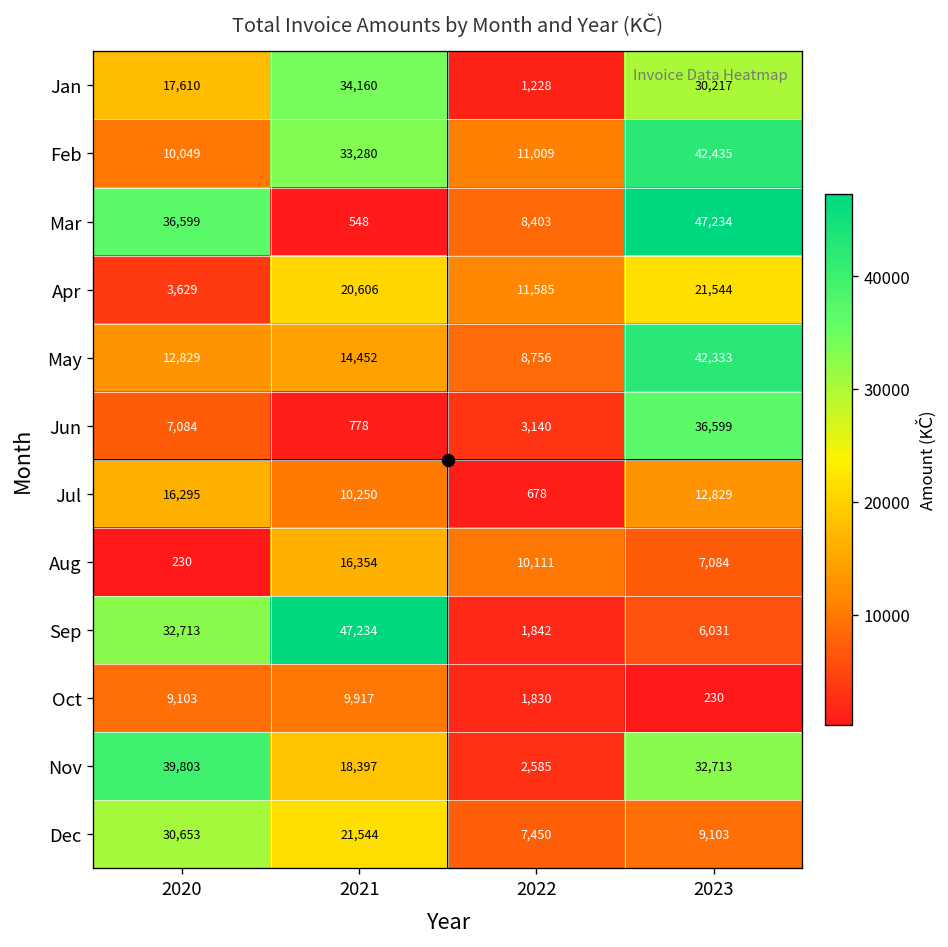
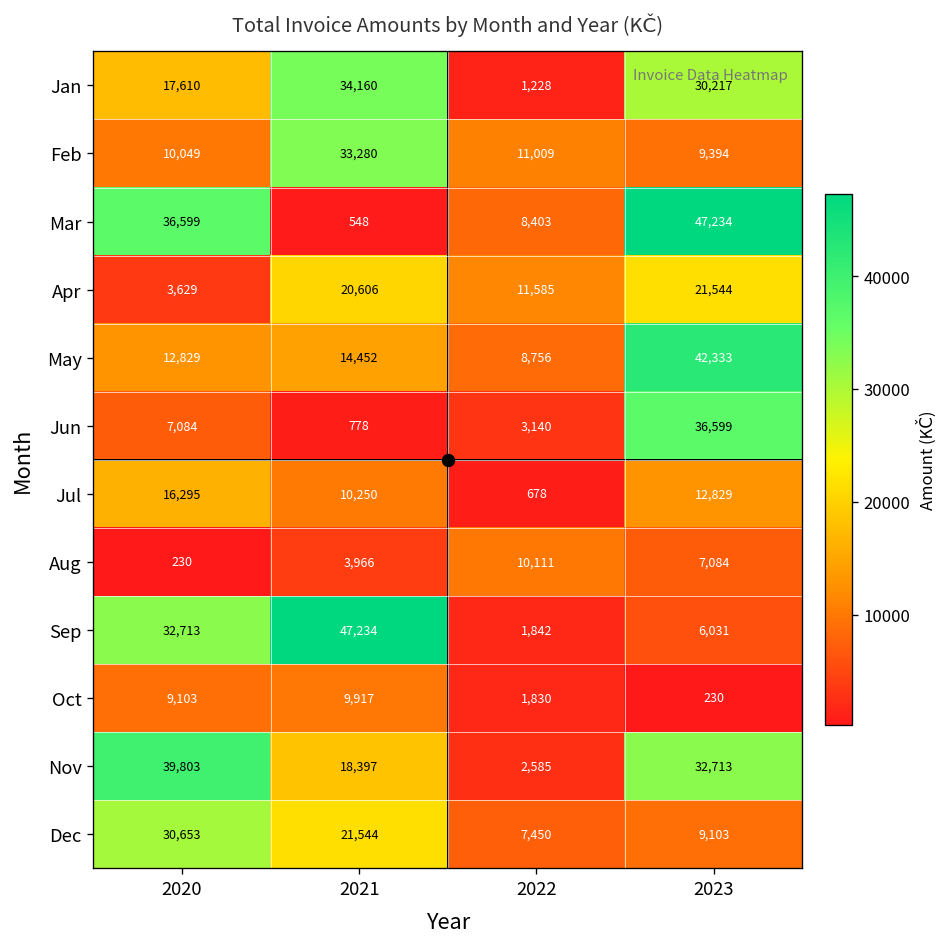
Feb, 2023: 42,435 -> 9,394
Aug, 2021: 16,354 -> 3,966
